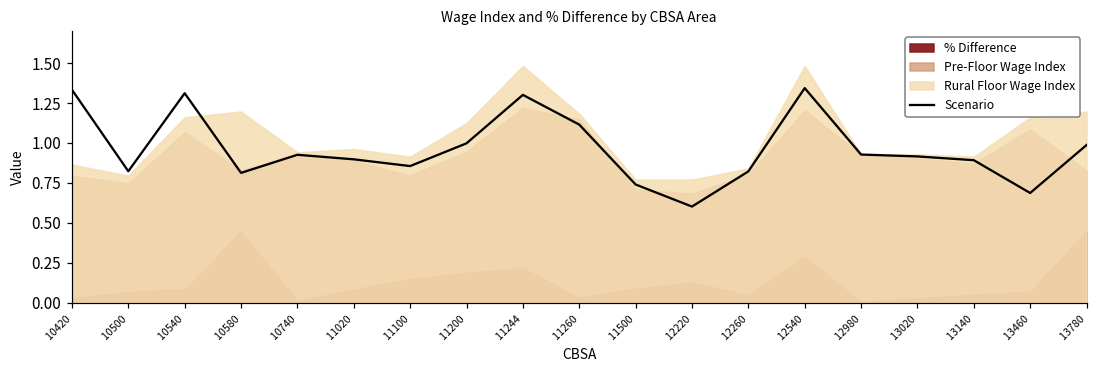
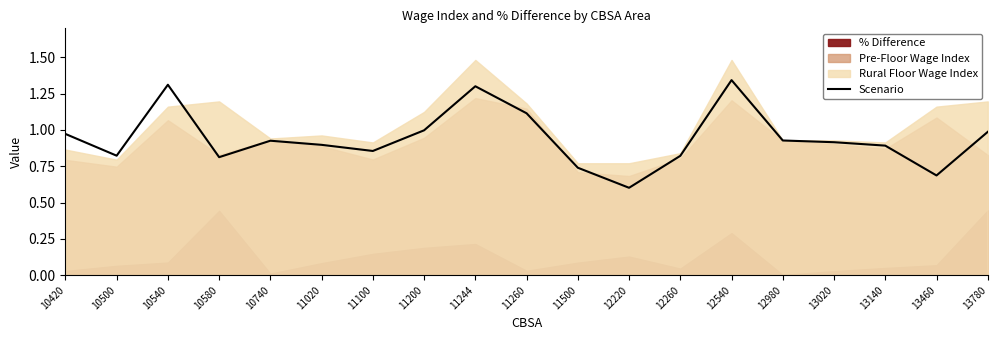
Scenario, 10420: 1.33 -> 0.97
